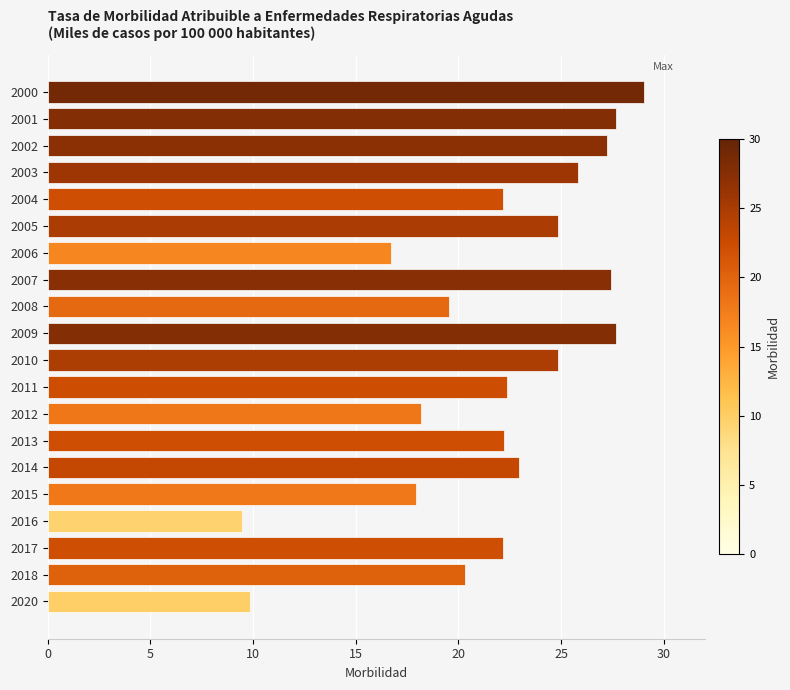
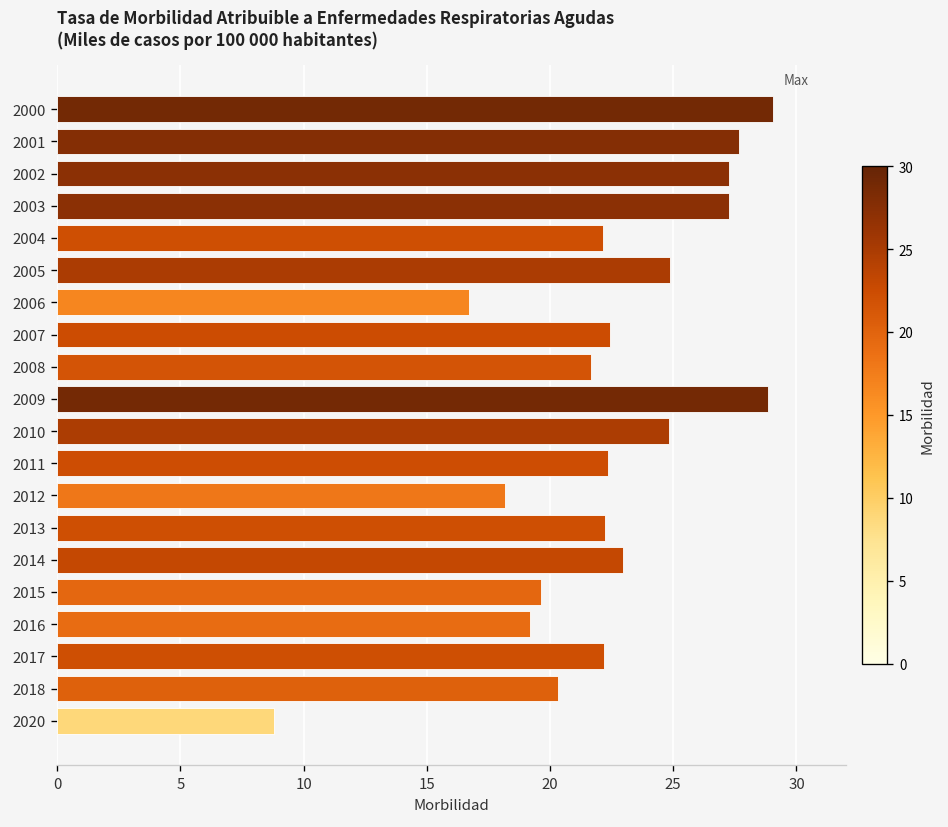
2003: 25.8 -> 27.3
2007: 27.4 -> 22.4
2008: 19.6 -> 21.7
2009: 27.7 -> 28.9
2015: 18.0 -> 19.6
2016: 9.5 -> 19.2
2020: 9.9 -> 8.8
